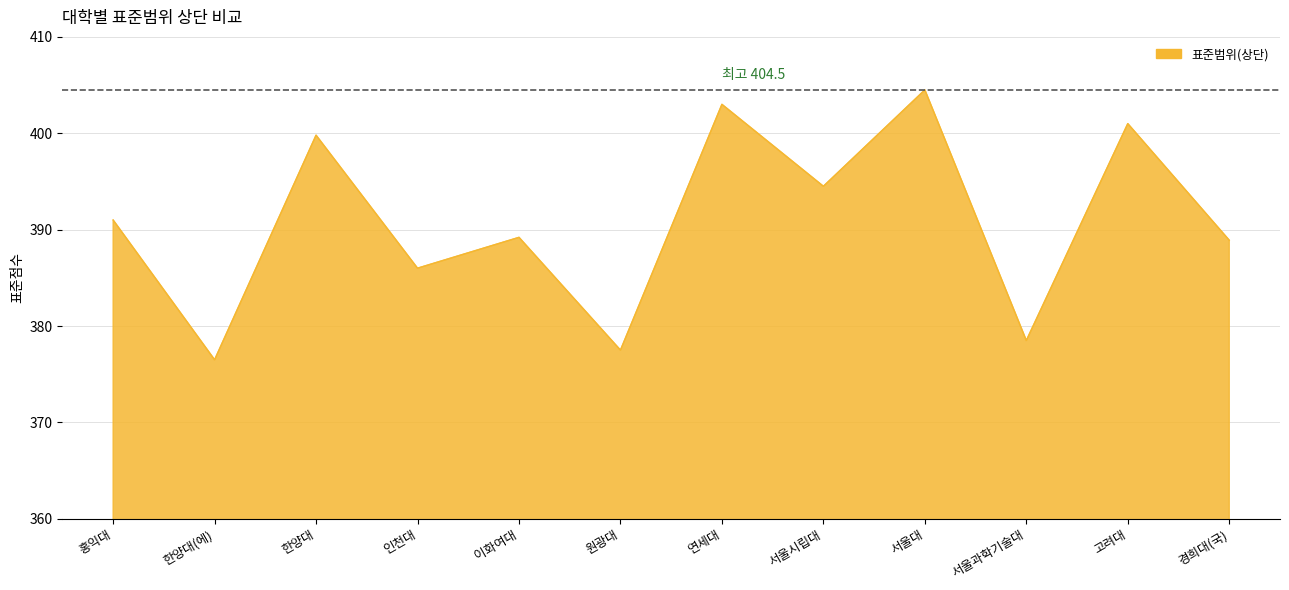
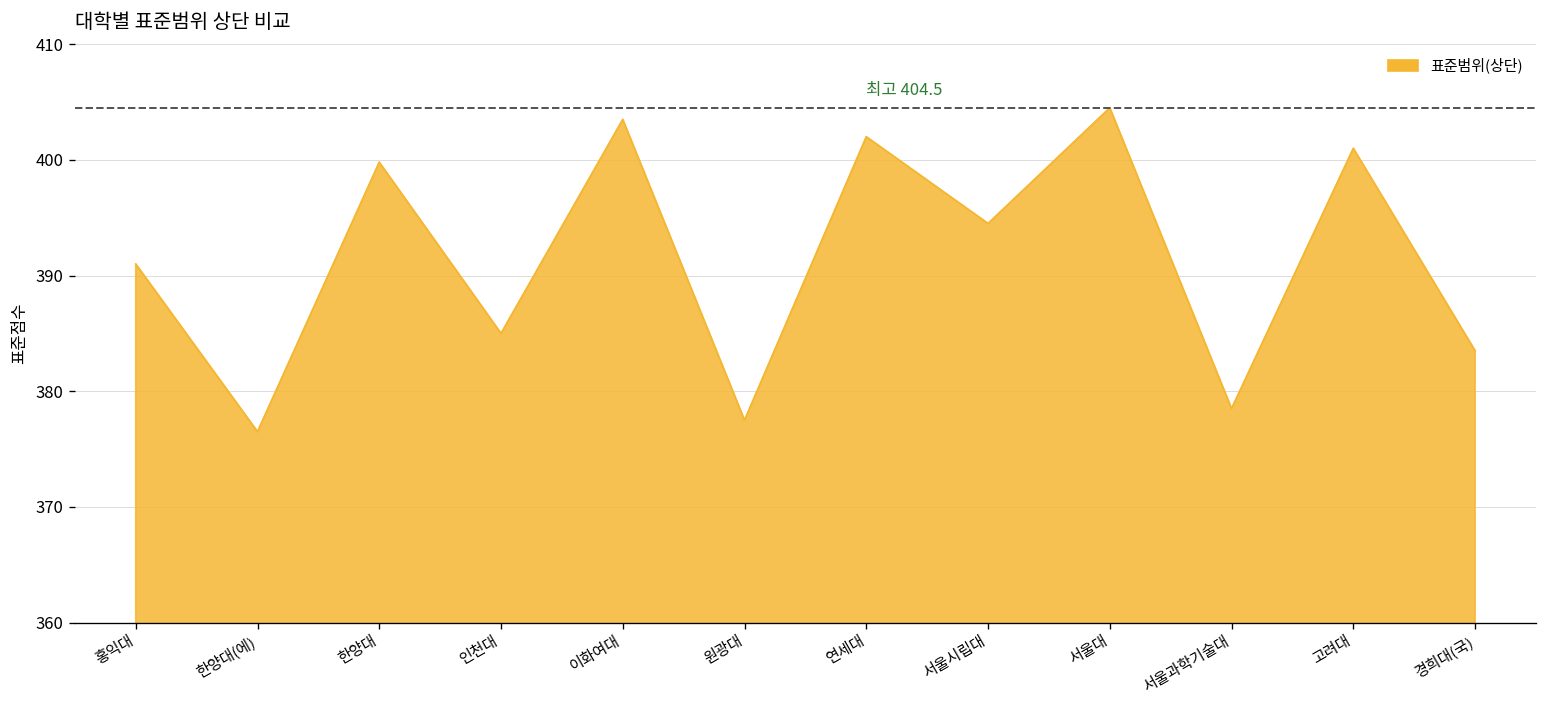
인천대: 386 -> 385
이화여대: 389 -> 404
연세대: 403 -> 402
경희대(국): 389 -> 384
